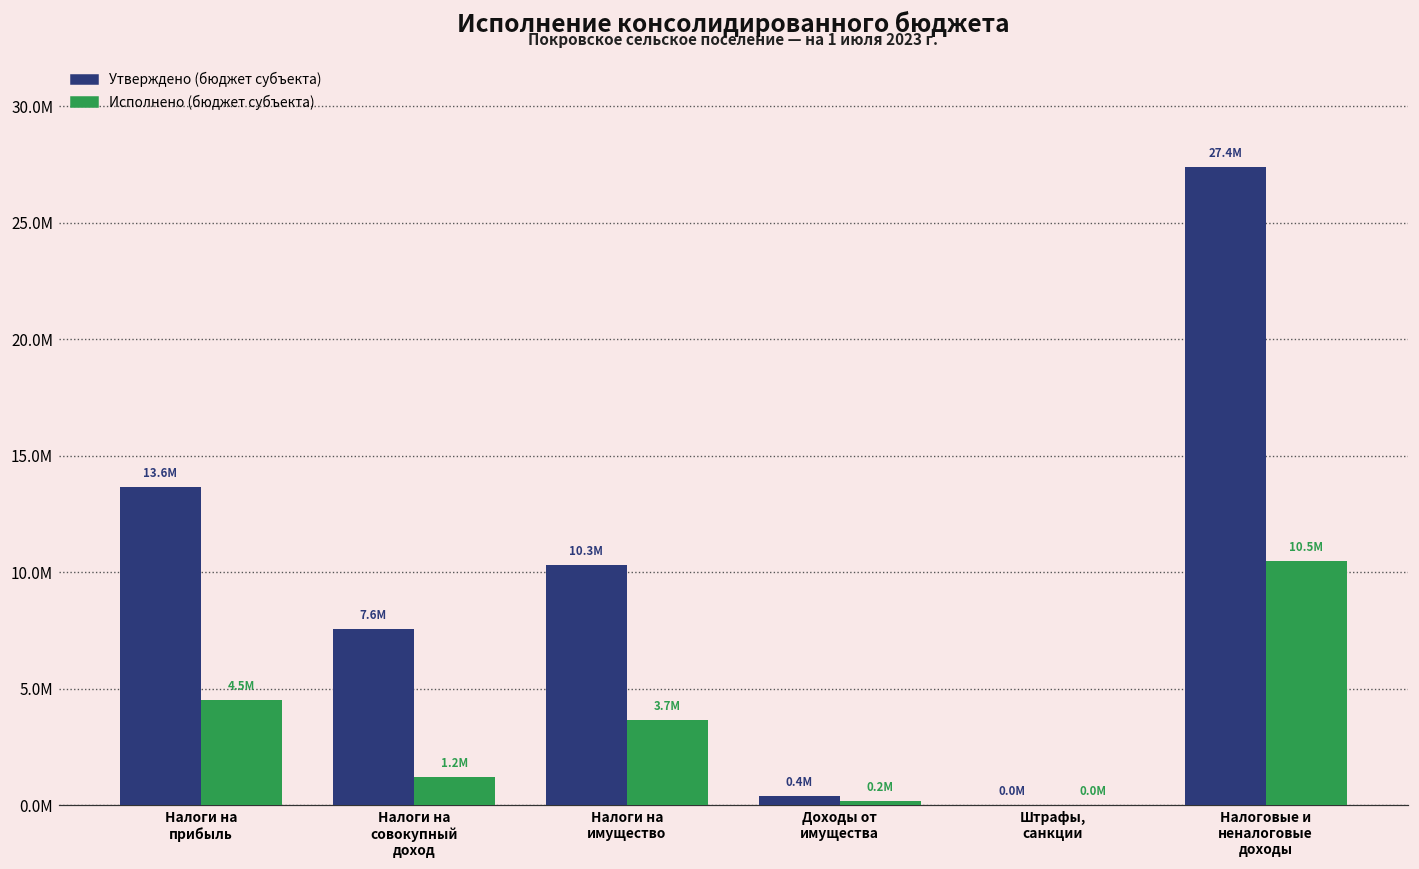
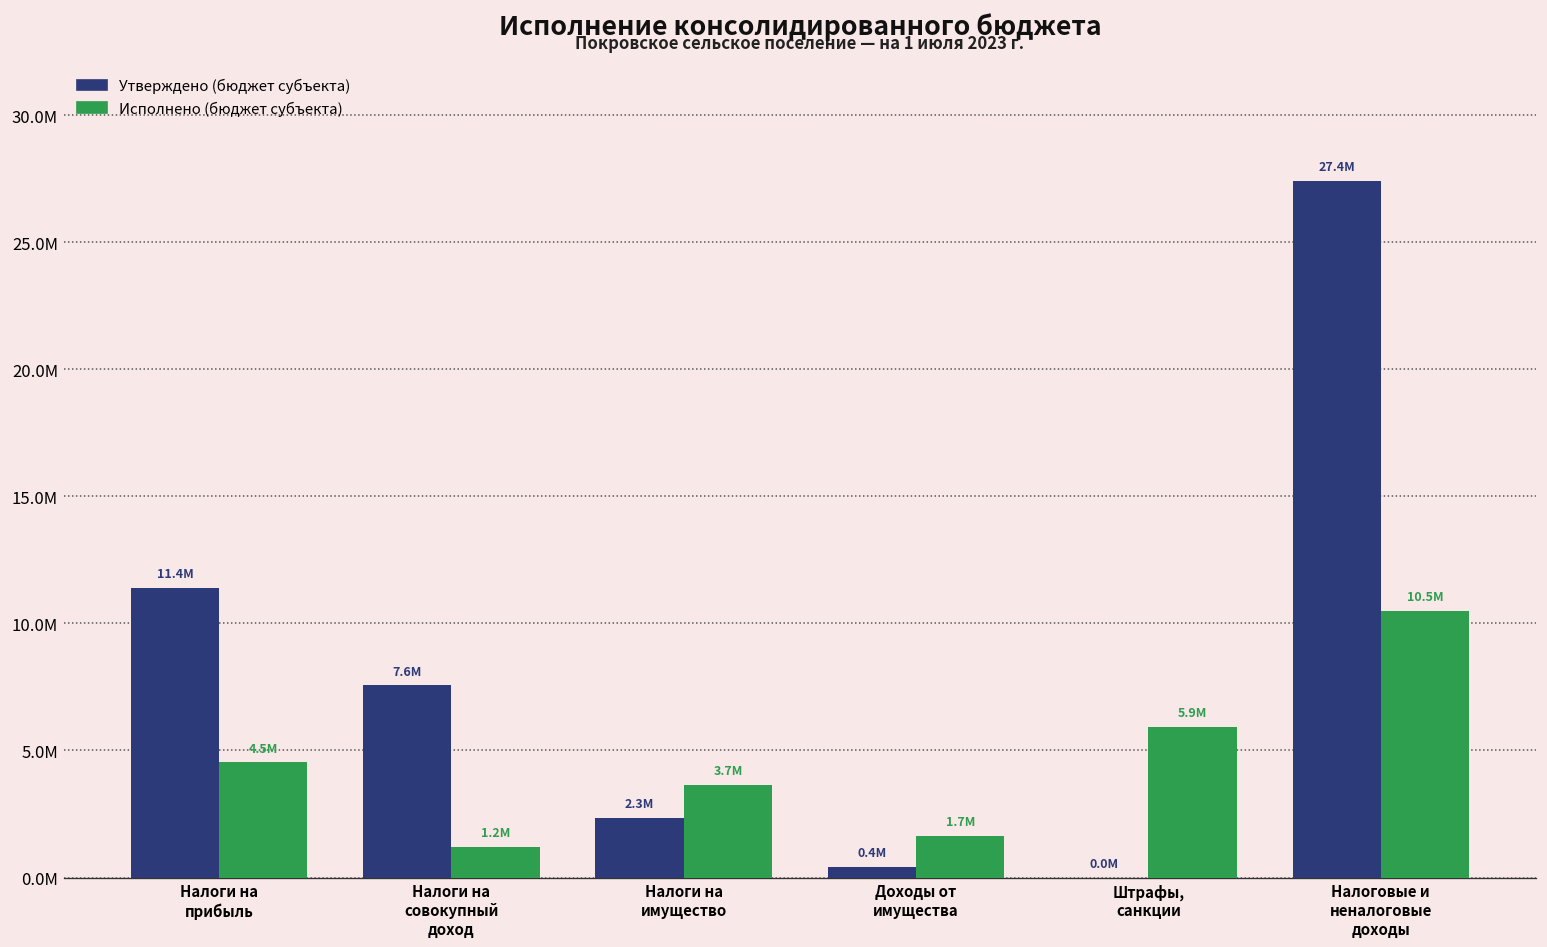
Утверждено (бюджет субъекта), Налоги на прибыль: 13.6М -> 11.4М
Утверждено (бюджет субъекта), Налоги на имущество: 10.3М -> 2.3М
Исполнено (бюджет субъекта), Доходы от имущества: 0.2М -> 1.7М
Исполнено (бюджет субъекта), Штрафы, санкции: 0.0М -> 5.9М
